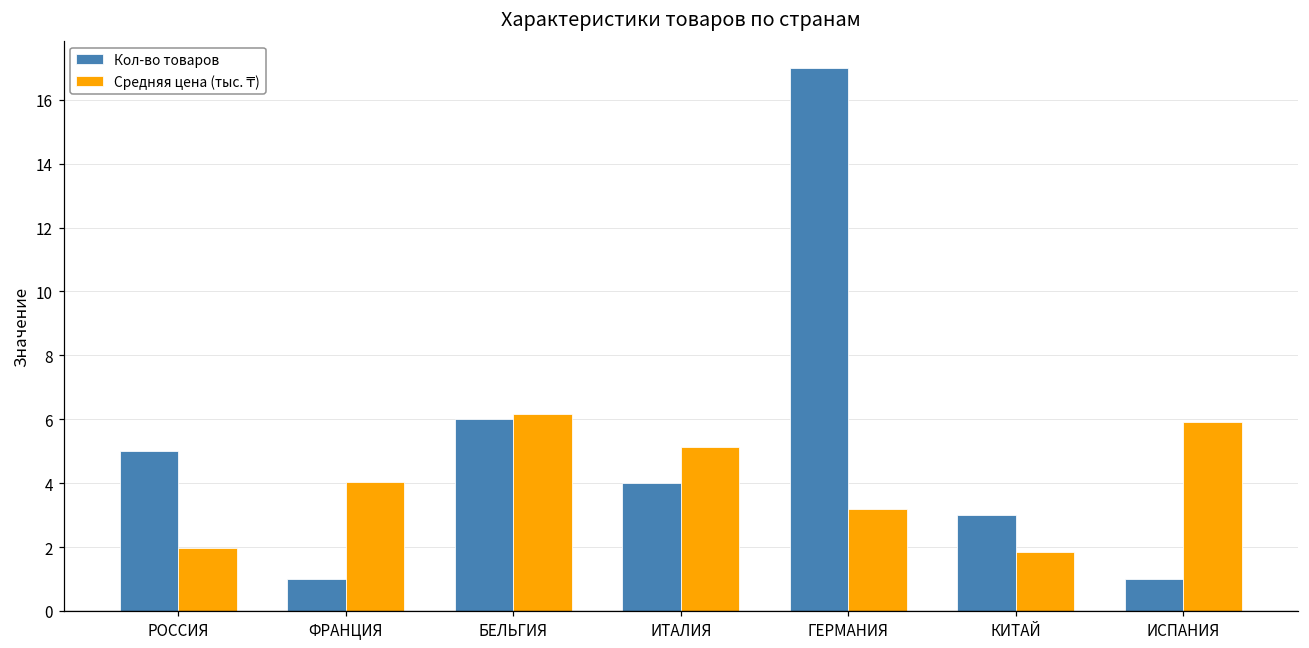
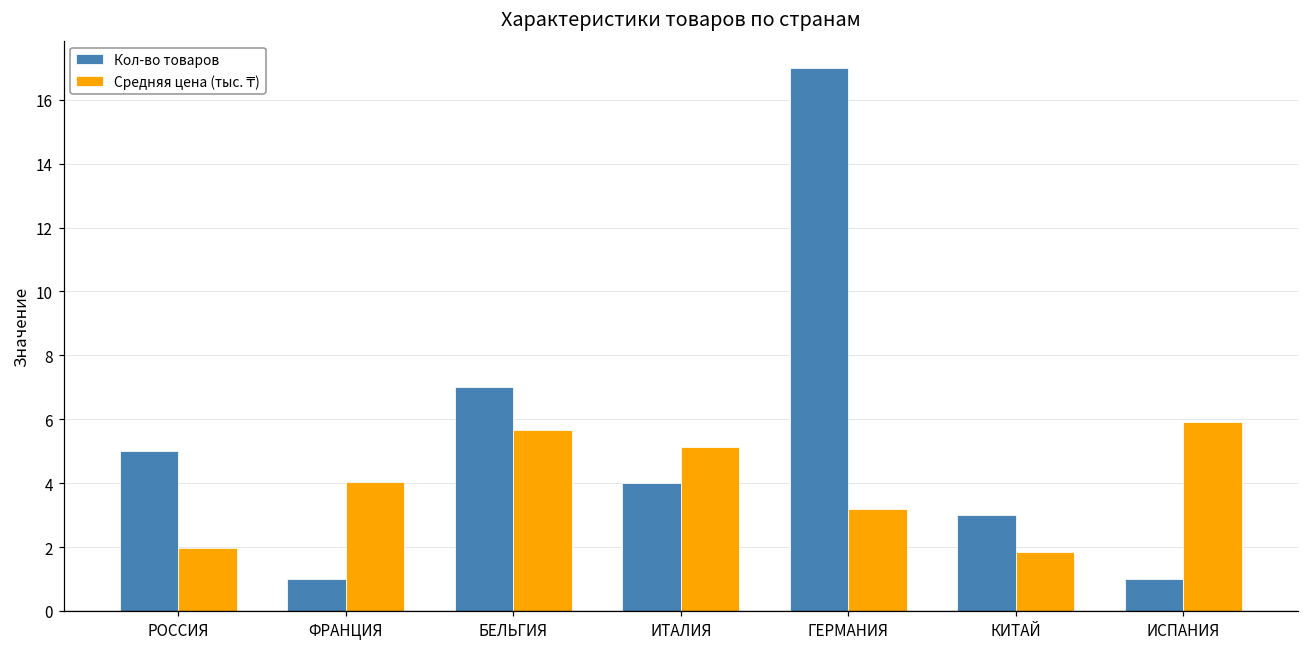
Кол-во товаров, БЕЛЬГИЯ: 6 -> 7
Средняя цена (тыс. ₸), БЕЛЬГИЯ: 6.2 -> 5.7
